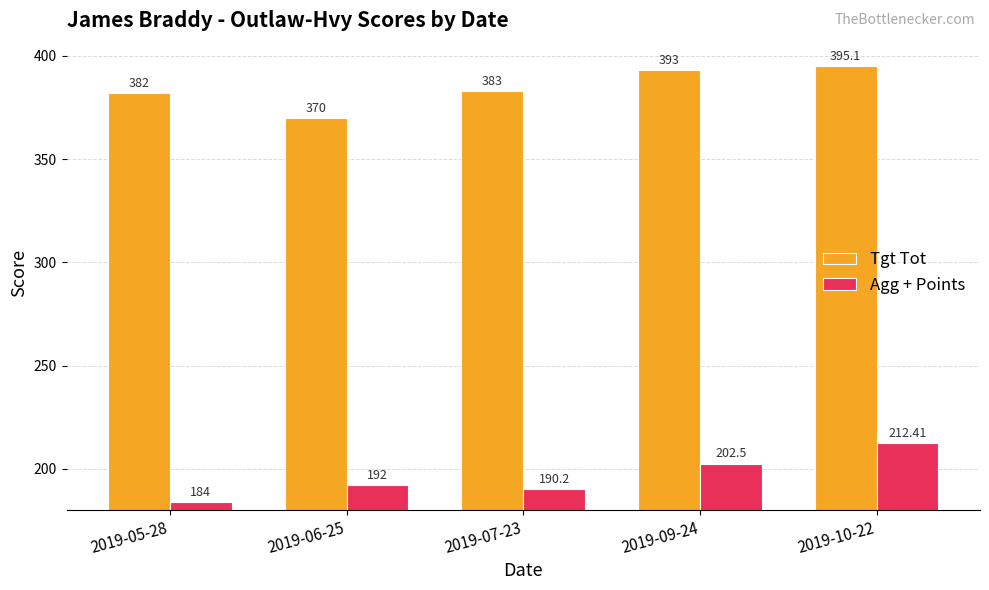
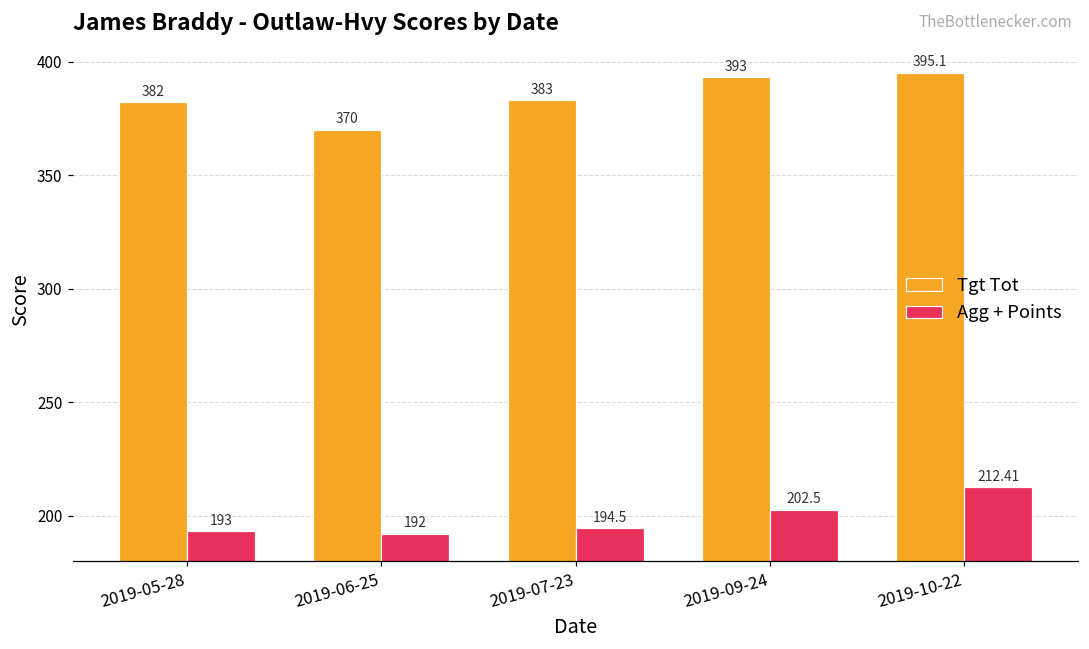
Agg + Points, 2019-05-28: 184 -> 193
Agg + Points, 2019-07-23: 190.2 -> 194.5
